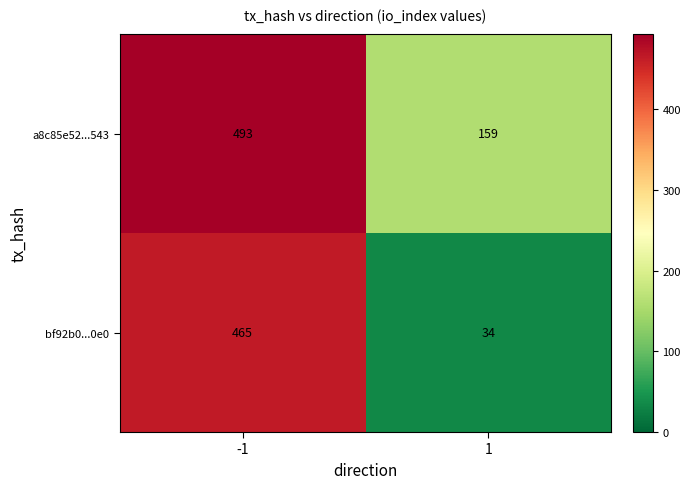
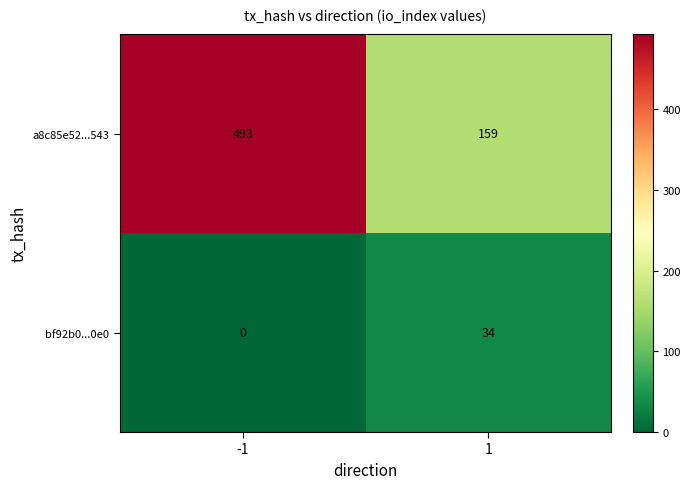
bf92b0...0e0, -1: 465 -> 0
